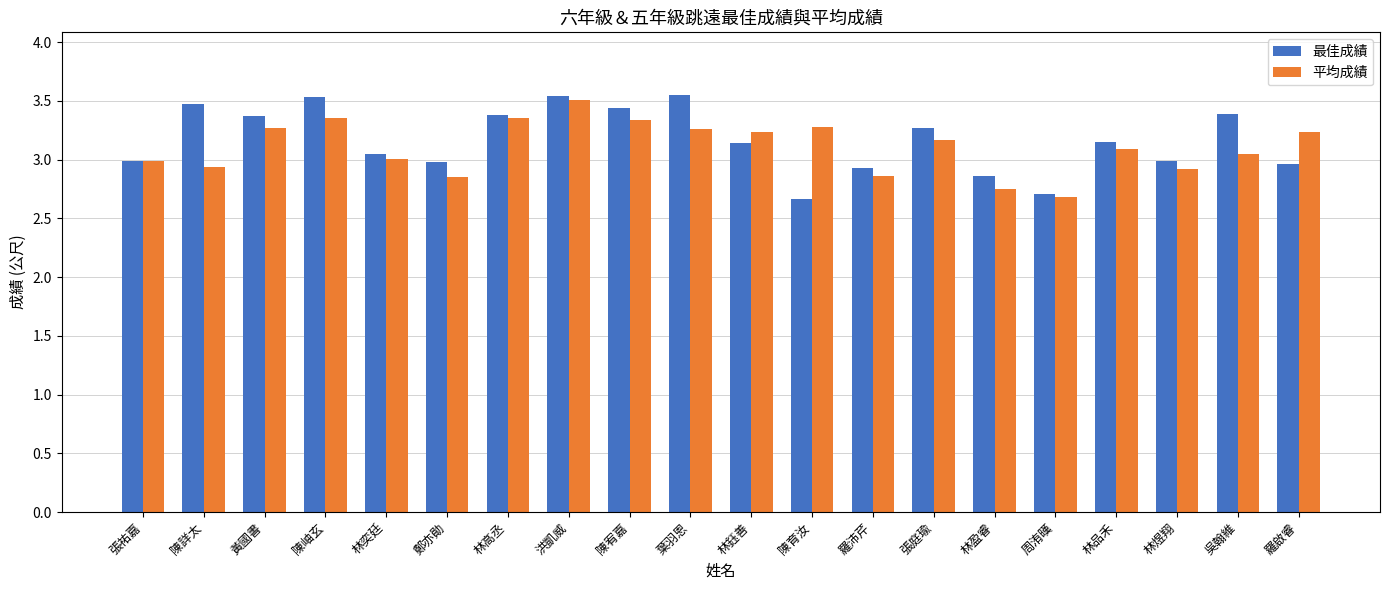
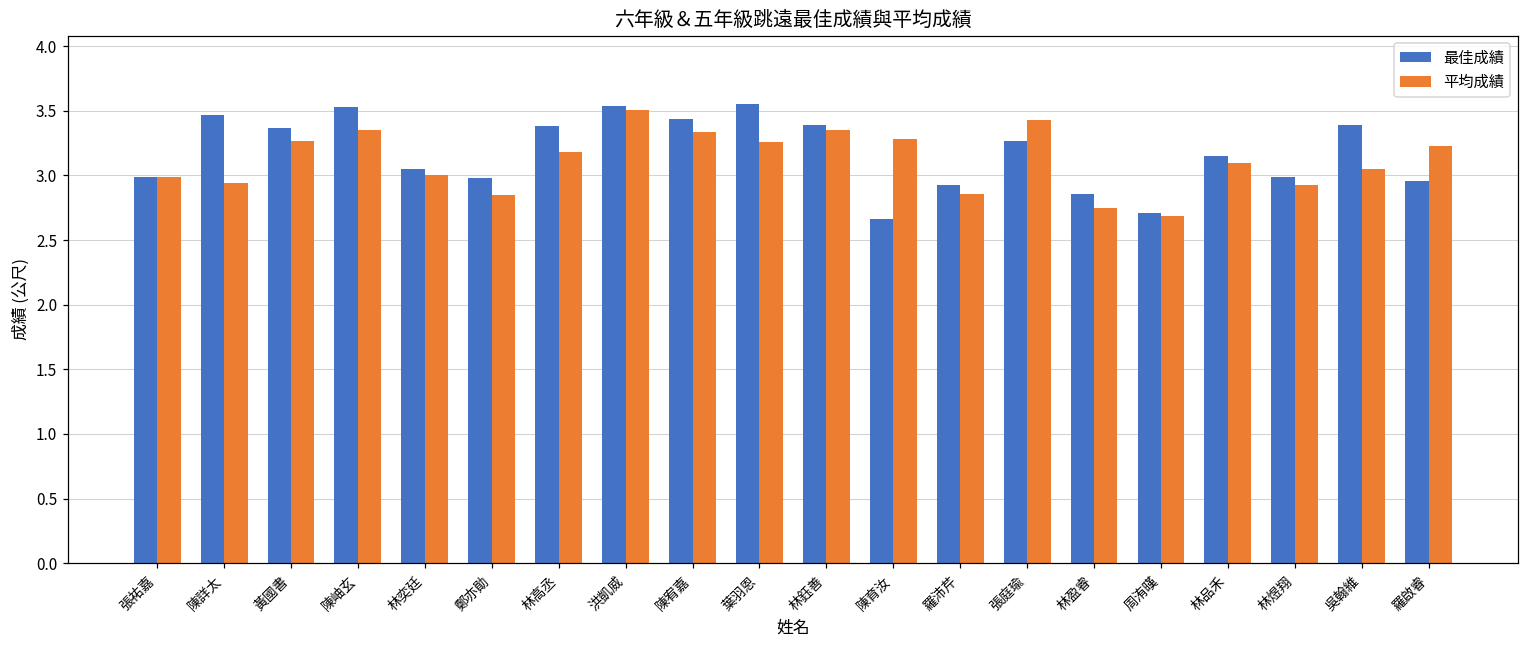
平均成績, 林高丞: 3.35 -> 3.18
最佳成績, 林鈺善: 3.14 -> 3.39
平均成績, 林鈺善: 3.23 -> 3.35
平均成績, 張庭瑜: 3.17 -> 3.43
